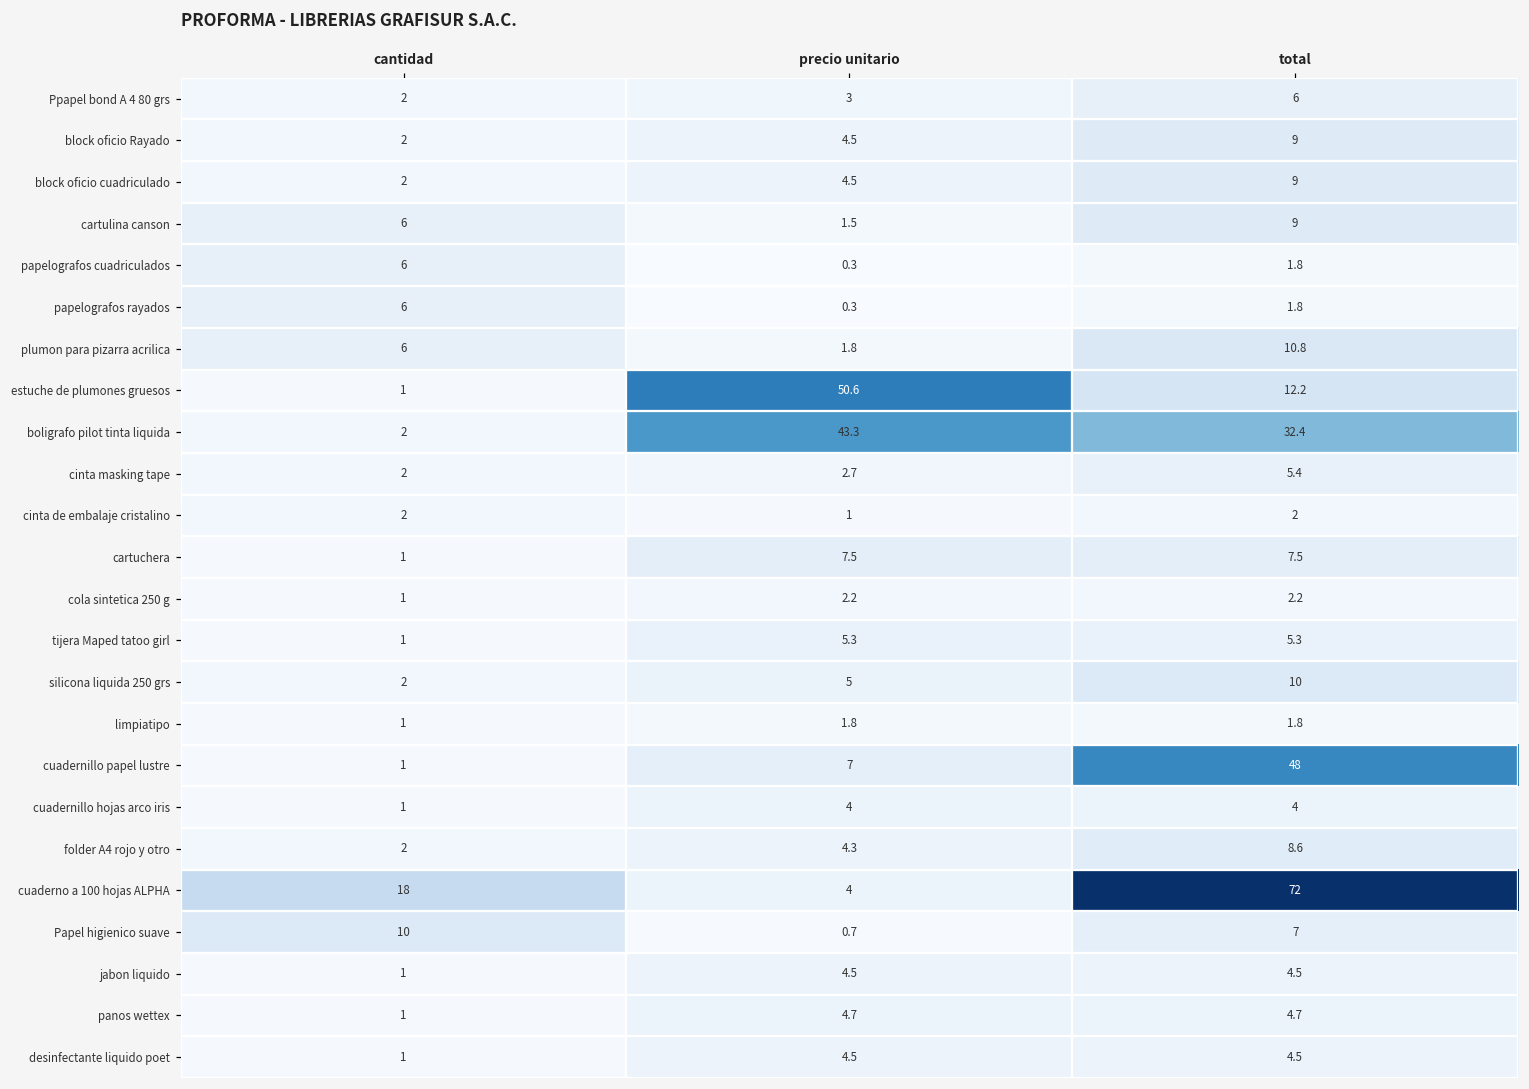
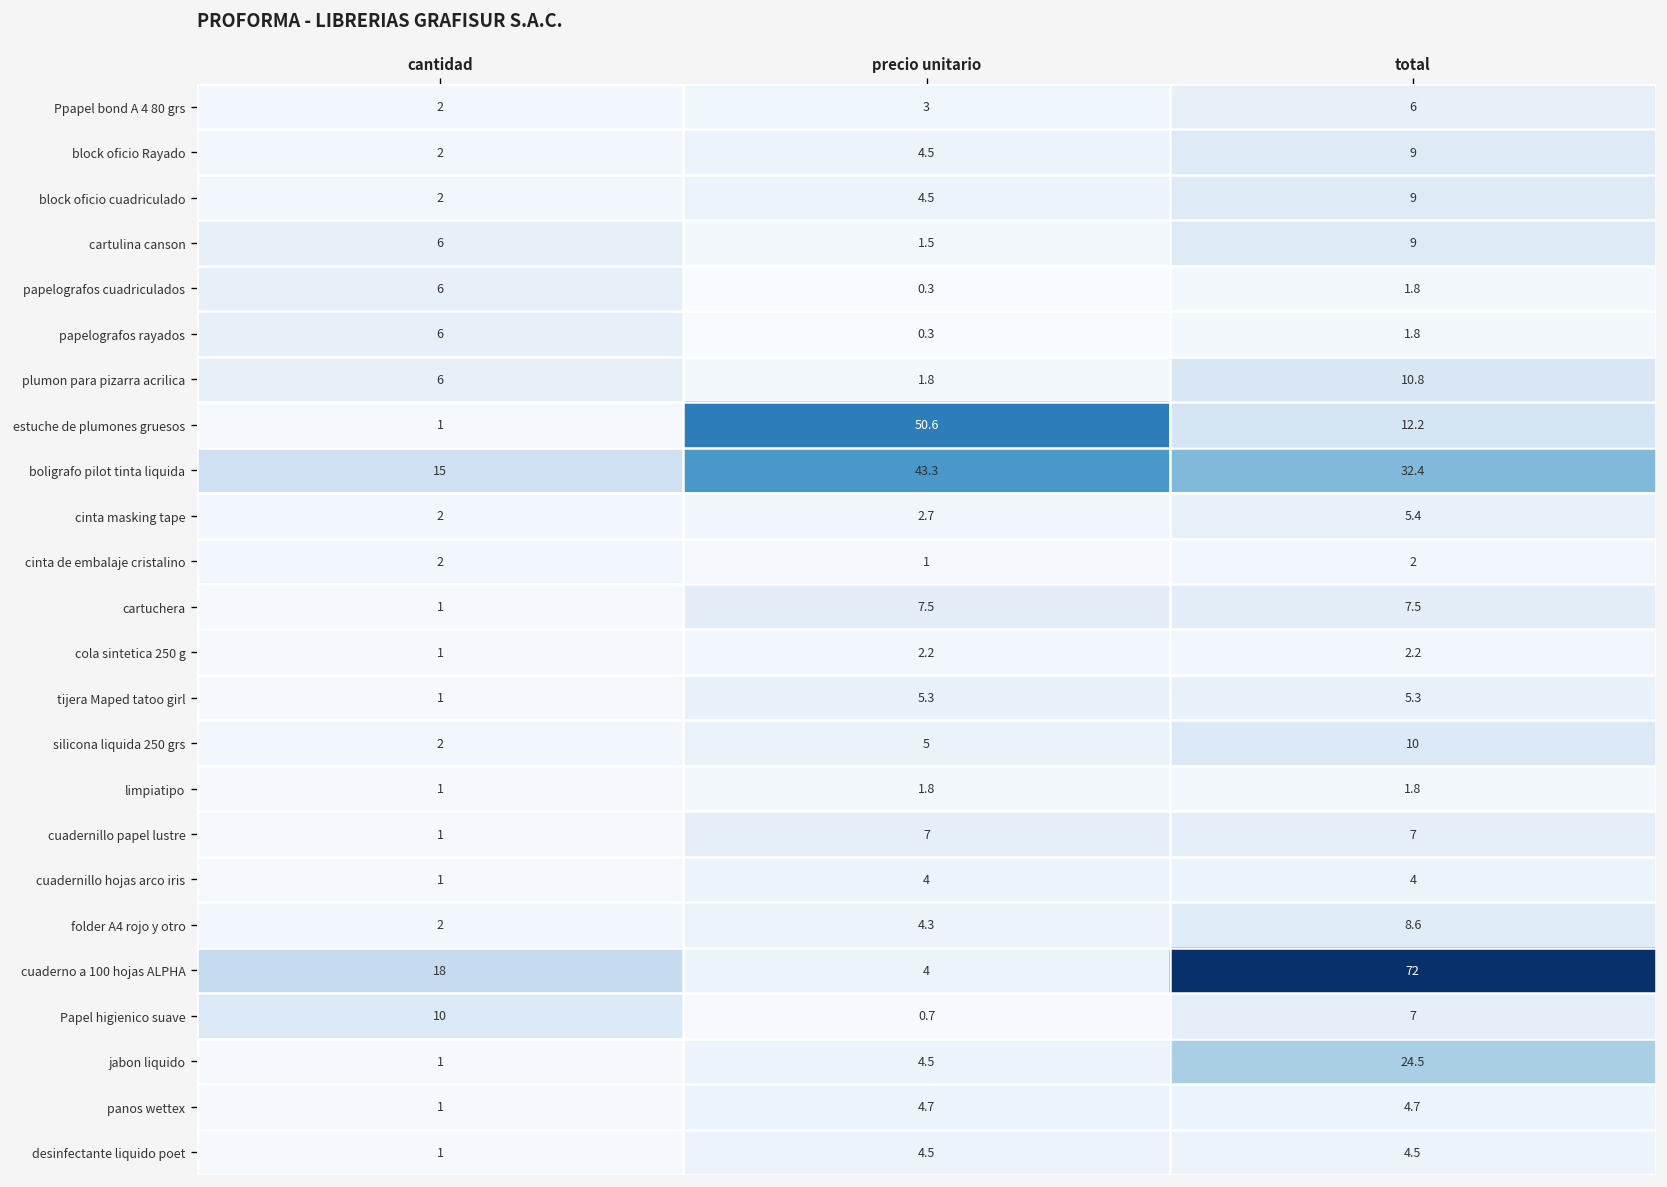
boligrafo pilot tinta liquida, cantidad: 2 -> 15
cuadernillo papel lustre, total: 48 -> 7
jabon liquido, total: 4.5 -> 24.5
